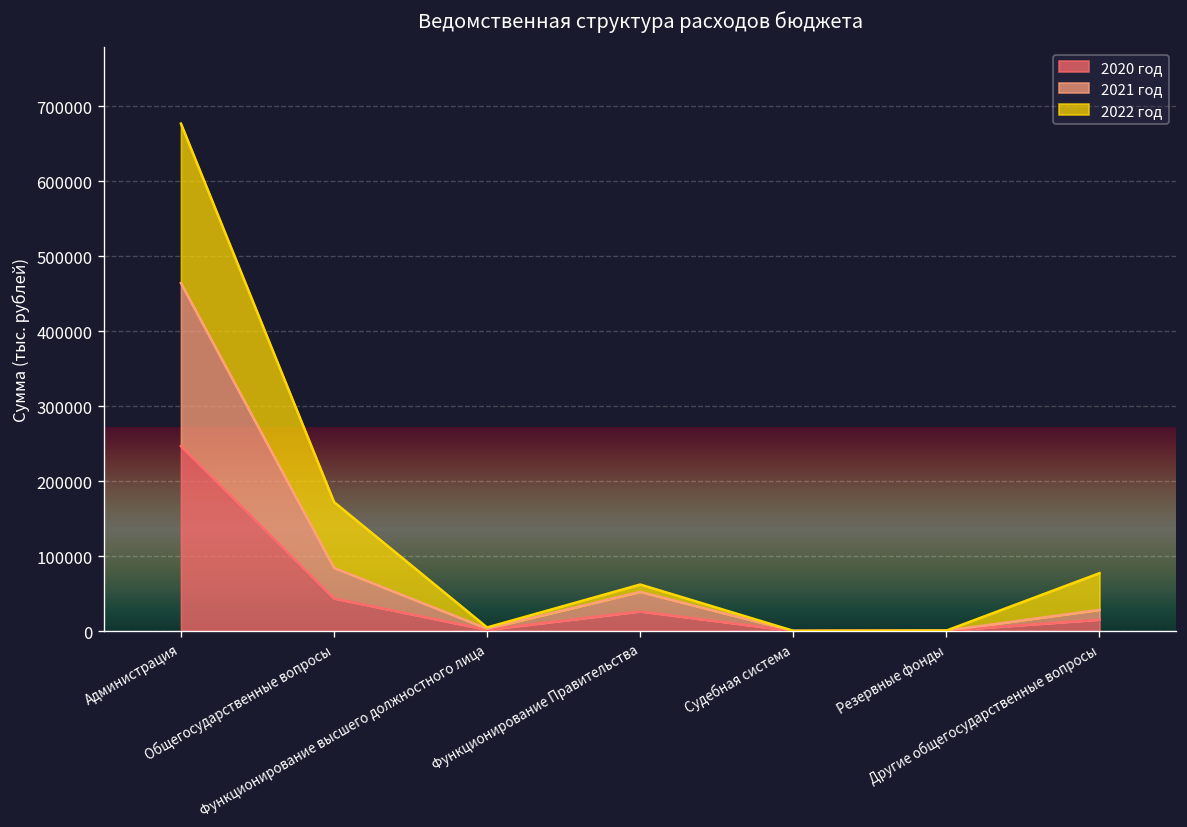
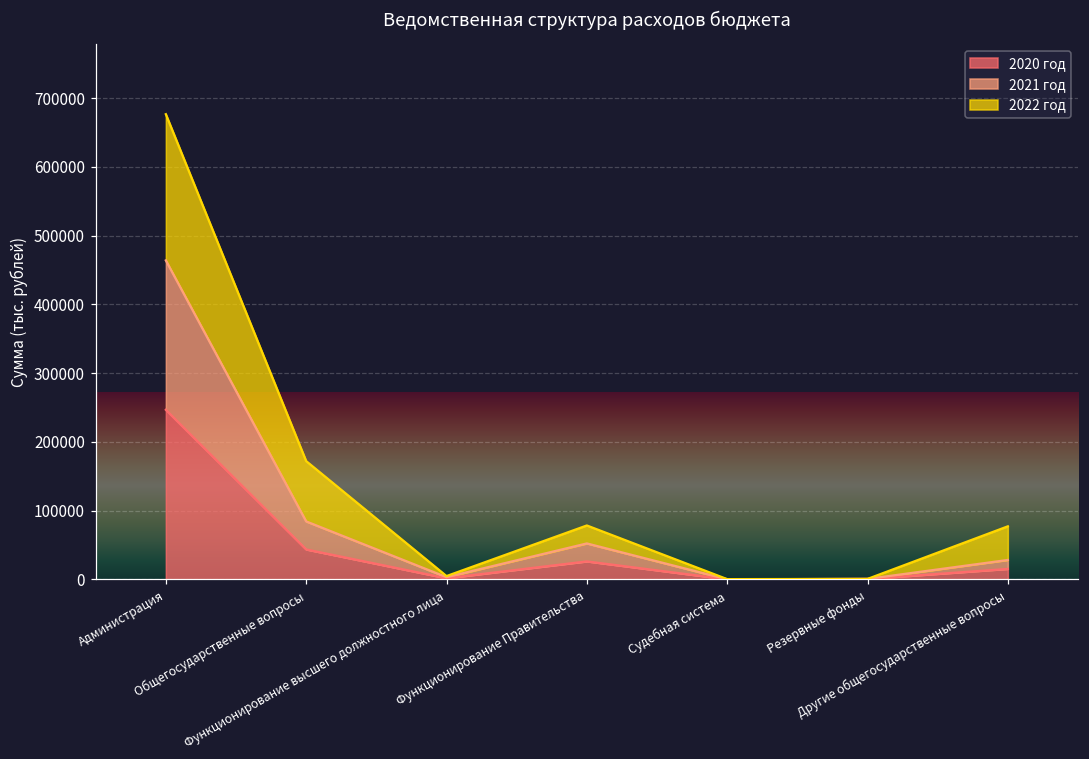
2022 год, Функционирование Правительства: 10000 -> 30000
